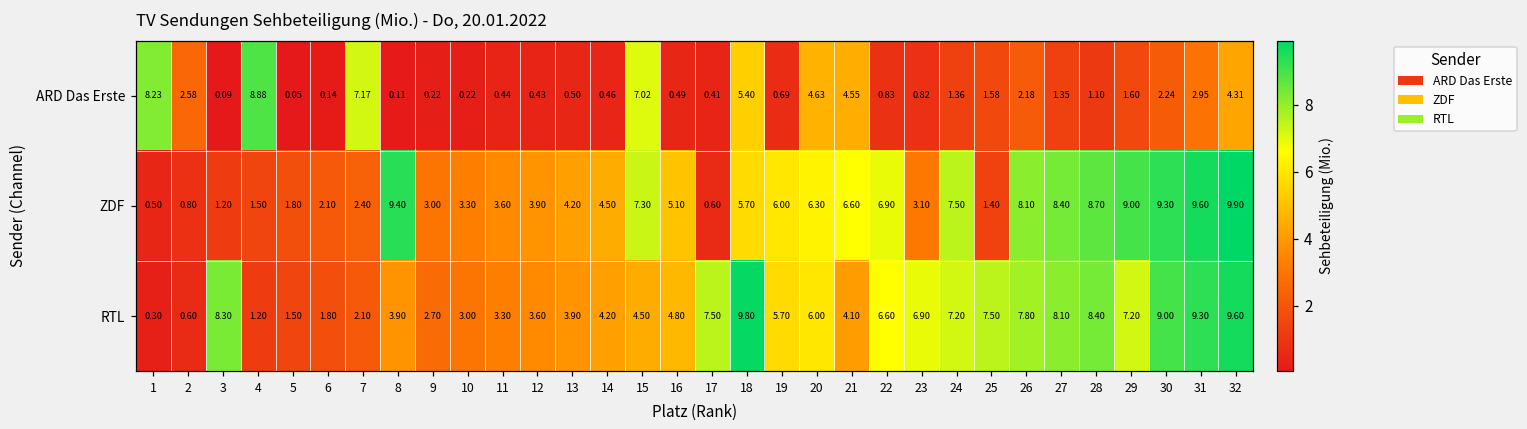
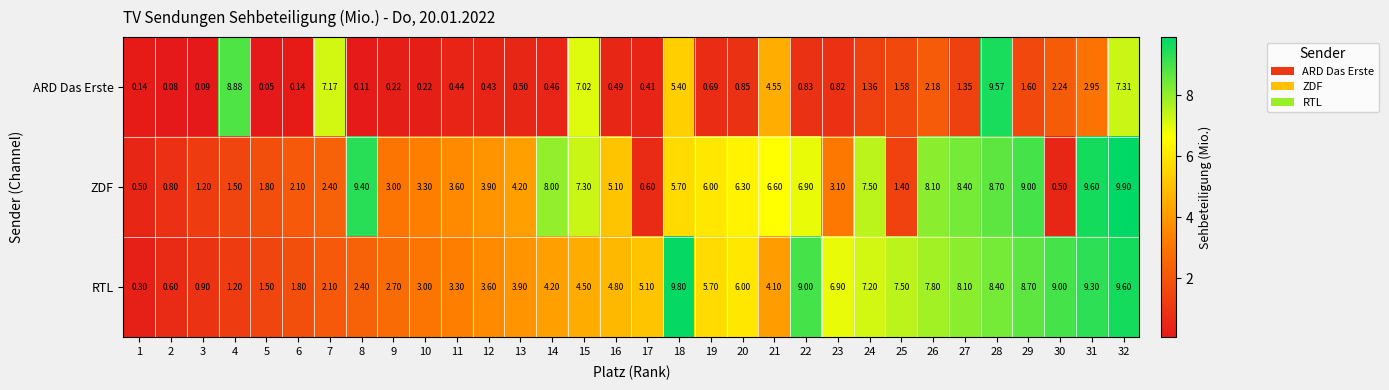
ARD Das Erste, 1: 8.23 -> 0.14
ARD Das Erste, 2: 2.58 -> 0.08
ARD Das Erste, 20: 4.63 -> 0.85
ARD Das Erste, 28: 1.10 -> 9.57
ARD Das Erste, 32: 4.31 -> 7.31
ZDF, 14: 4.50 -> 8.00
ZDF, 30: 9.30 -> 0.50
RTL, 3: 8.30 -> 0.90
RTL, 8: 3.90 -> 2.40
RTL, 17: 7.50 -> 5.10
RTL, 22: 6.60 -> 9.00
RTL, 29: 7.20 -> 8.70
